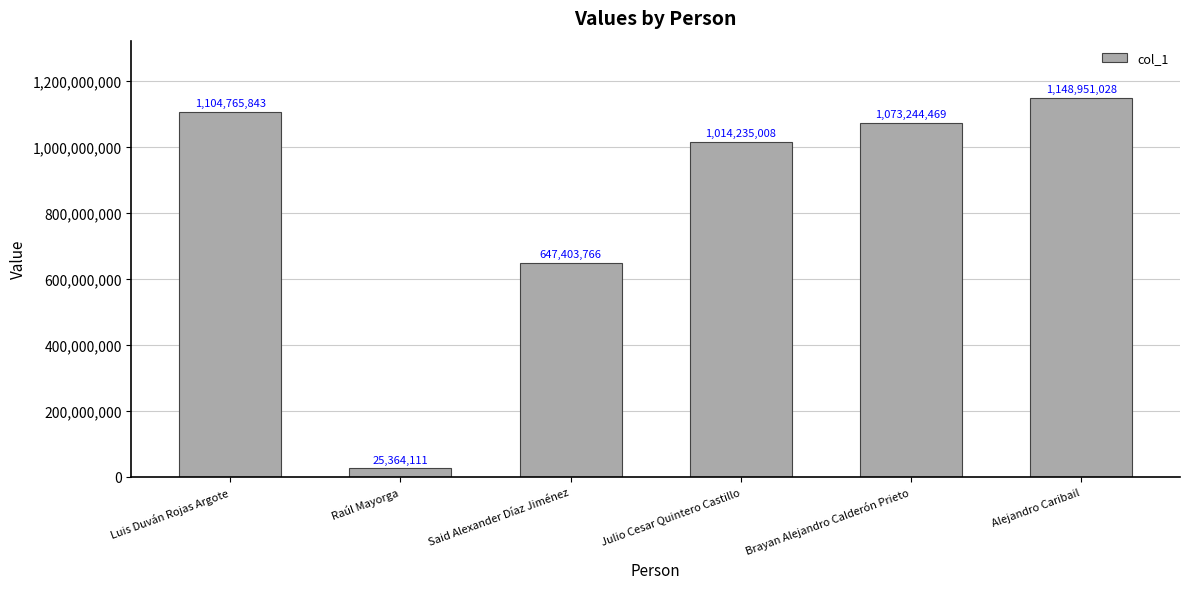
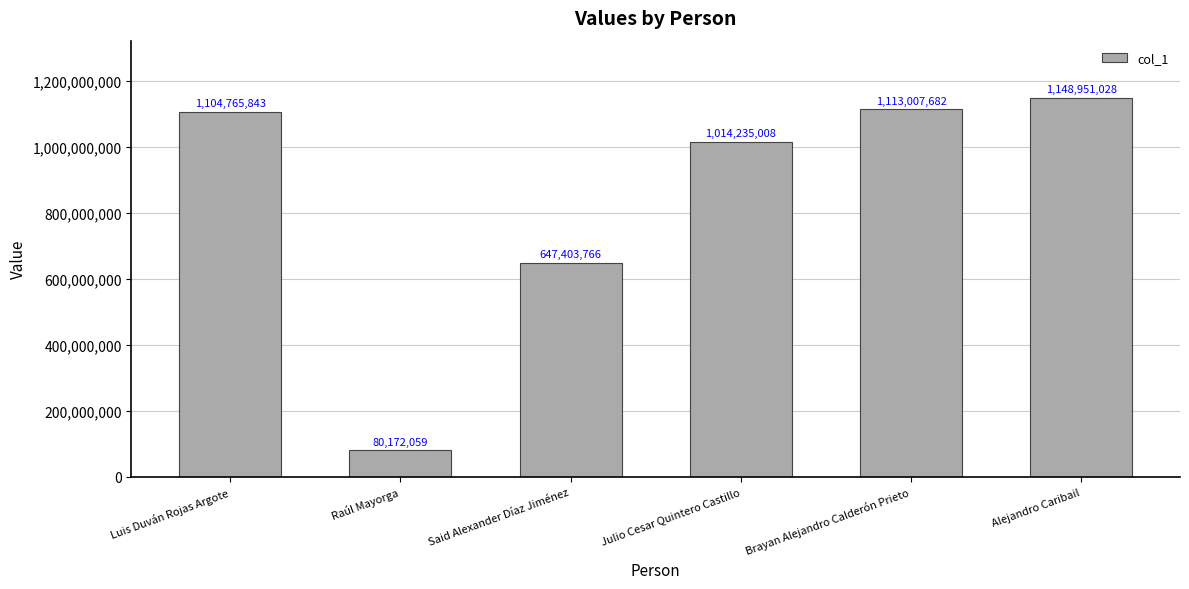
Raúl Mayorga: 25,364,111 -> 80,172,059
Brayan Alejandro Calderón Prieto: 1,073,244,469 -> 1,113,007,682
